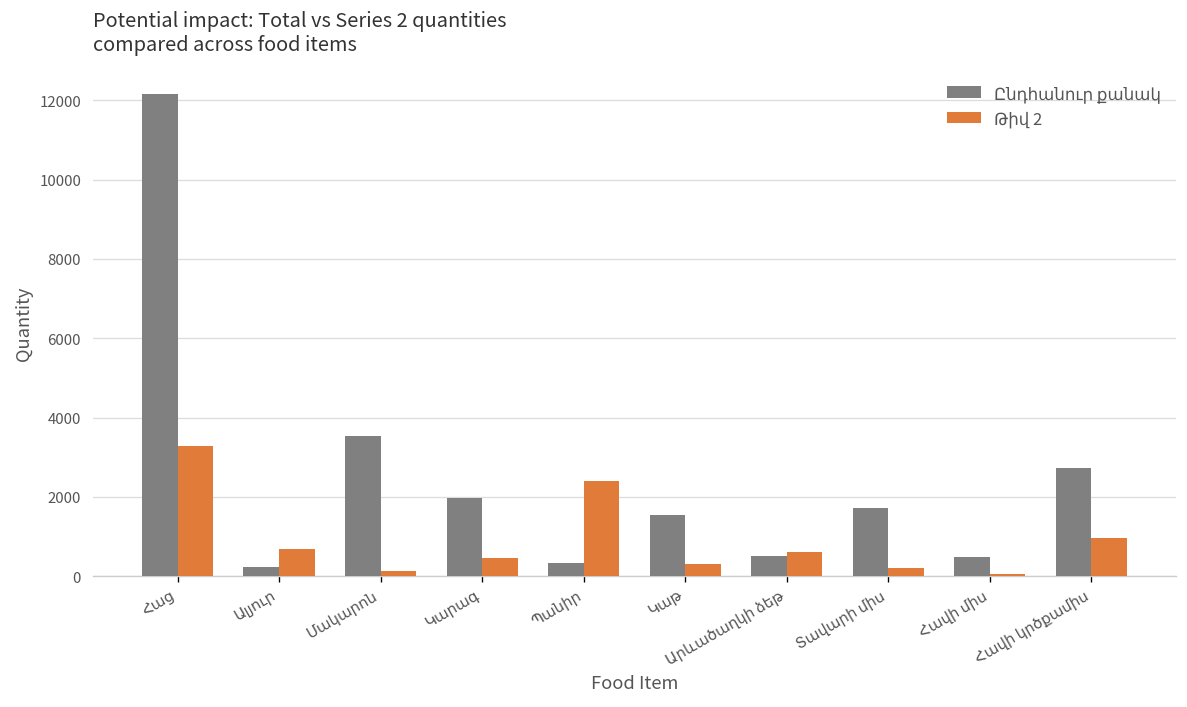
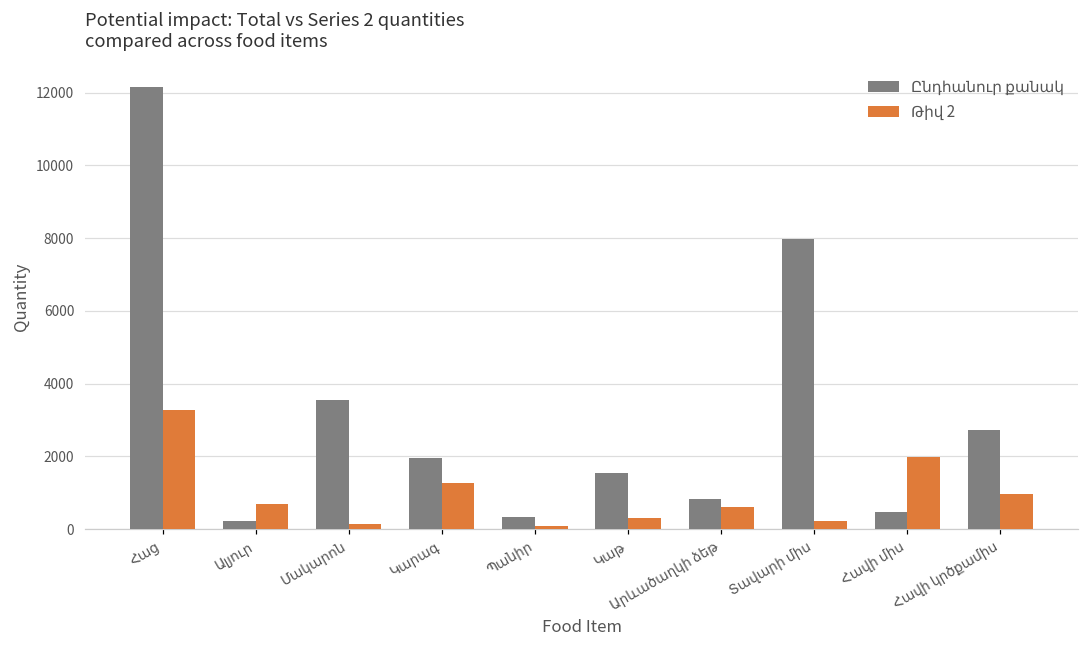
Թիվ 2, Կարագ: 500 -> 1300
Թիվ 2, Պանիր: 2400 -> 100
Ընդհանուր քանակ, Արևածաղկի ձեթ: 500 -> 800
Ընդհանուր քանակ, Տավարի միս: 1700 -> 8000
Թիվ 2, Հավի միս: 100 -> 2000
